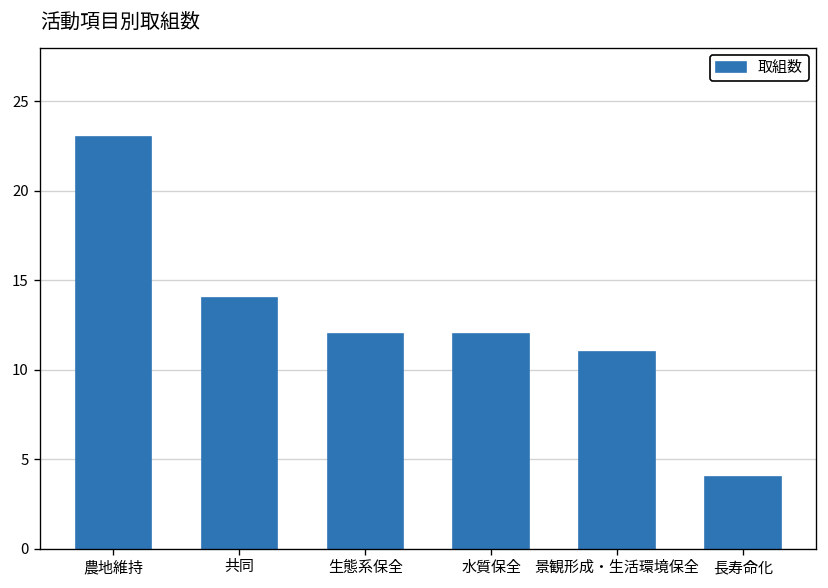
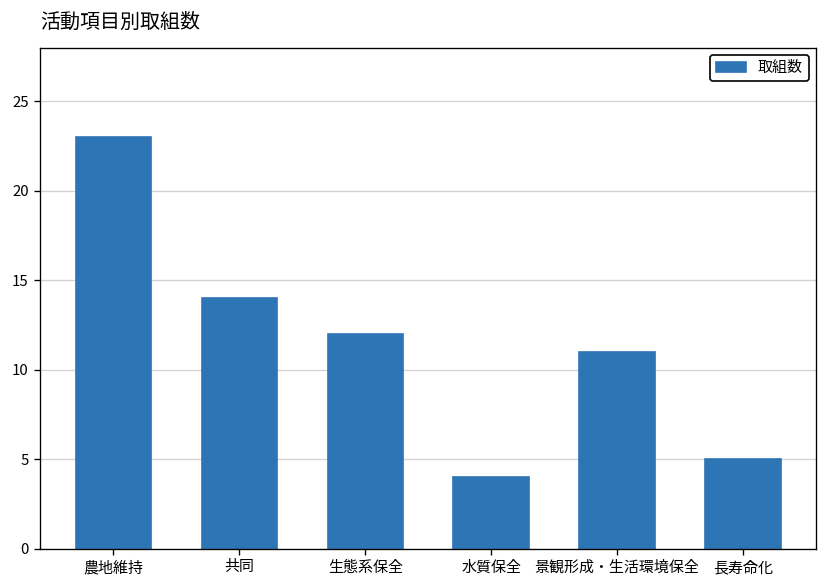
水質保全: 12 -> 4
長寿命化: 4 -> 5
